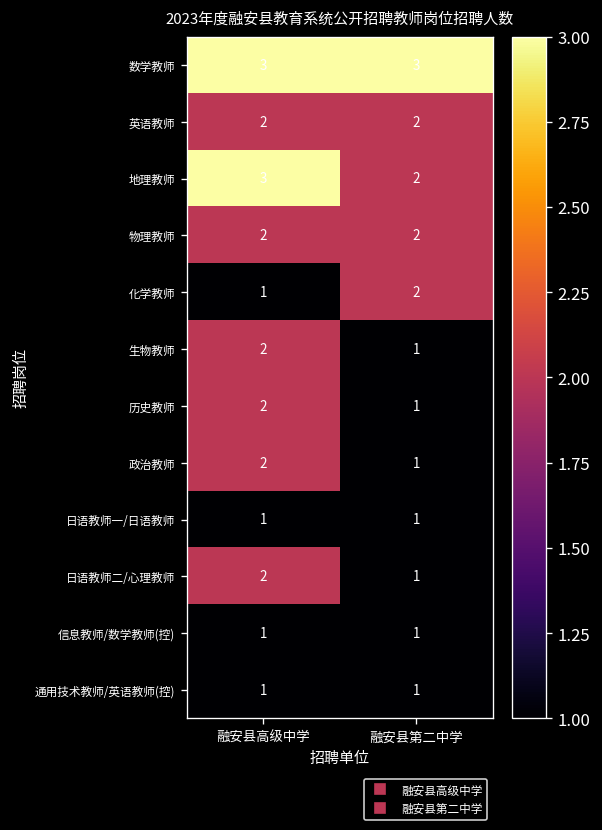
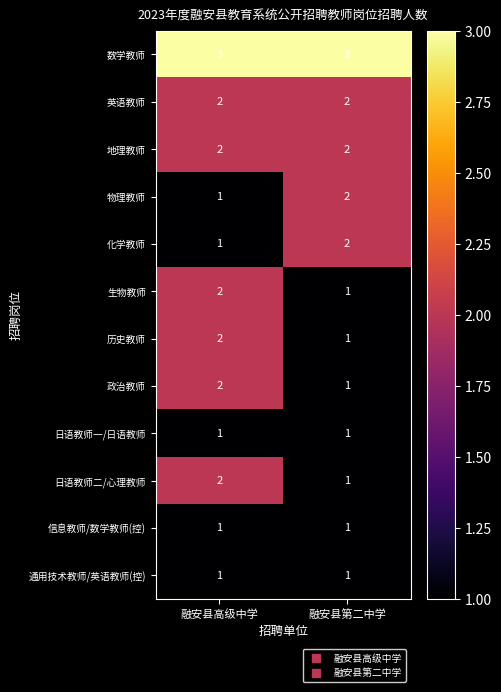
地理教师, 融安县高级中学: 3 -> 2
物理教师, 融安县高级中学: 2 -> 1
